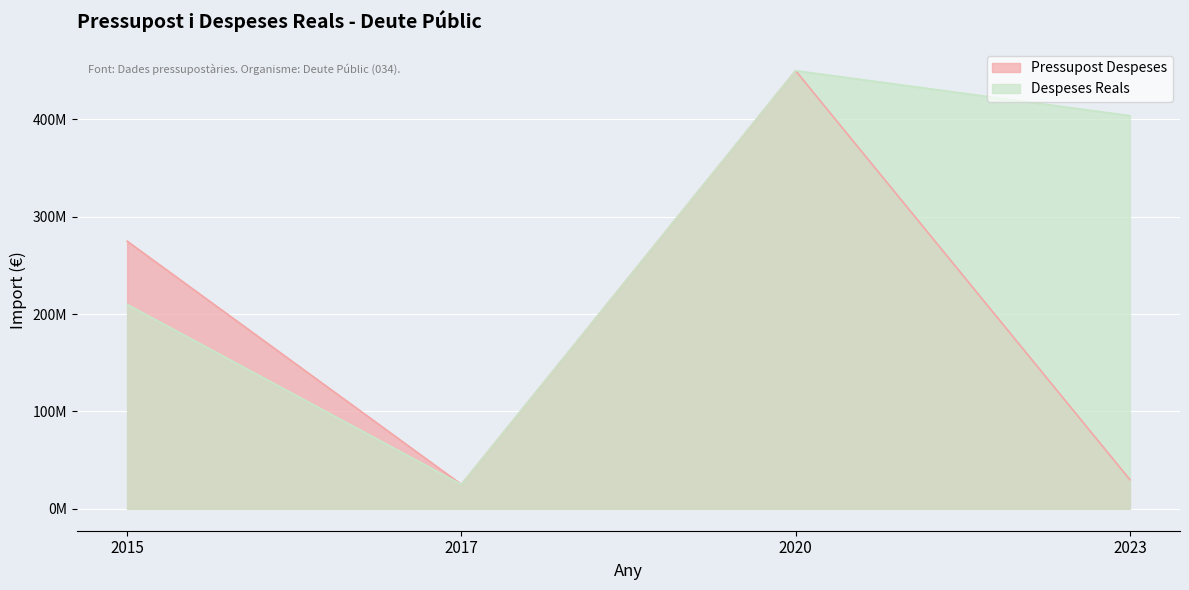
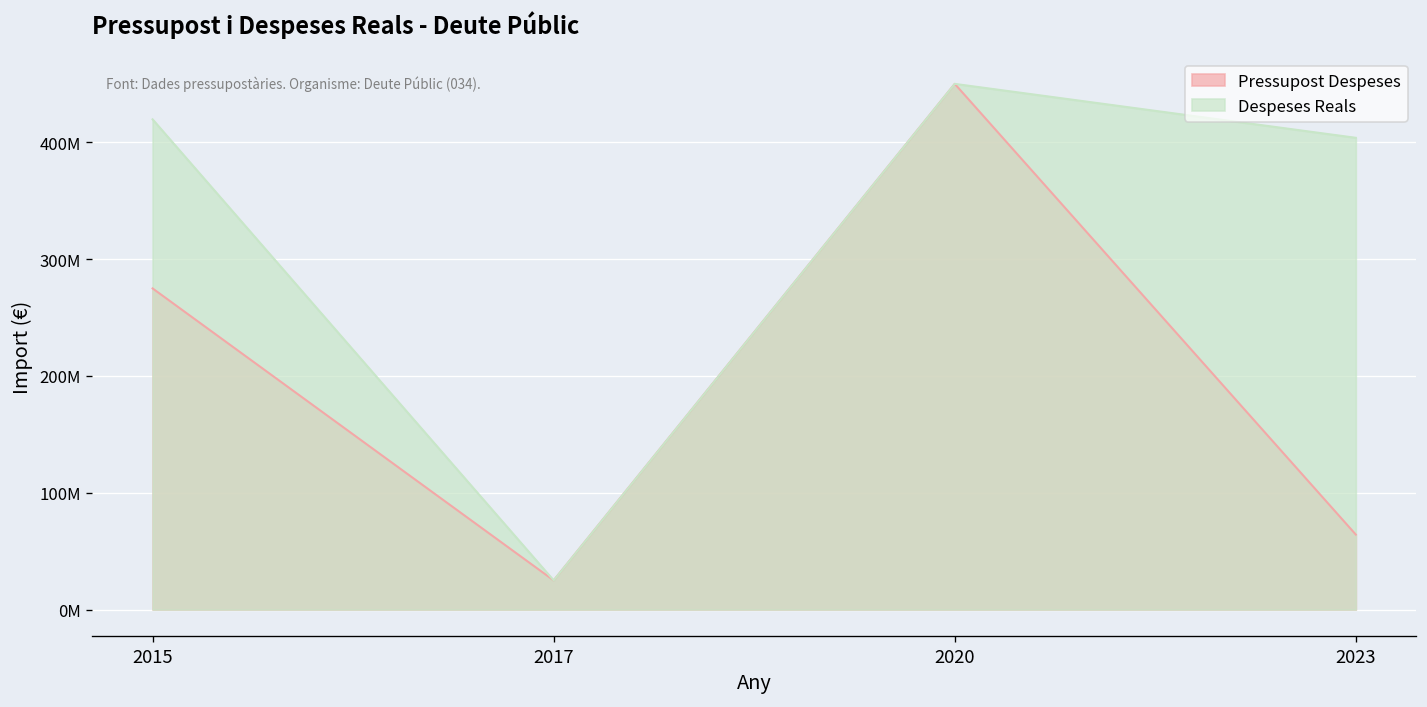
Despeses Reals, 2015: 210000000 -> 420000000
Pressupost Despeses, 2023: 30000000 -> 60000000
